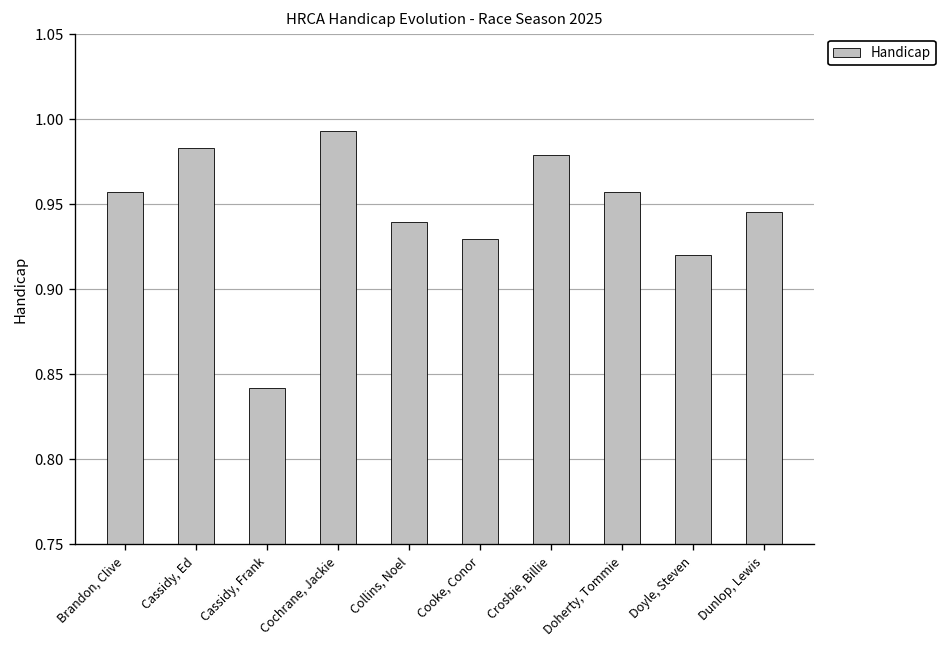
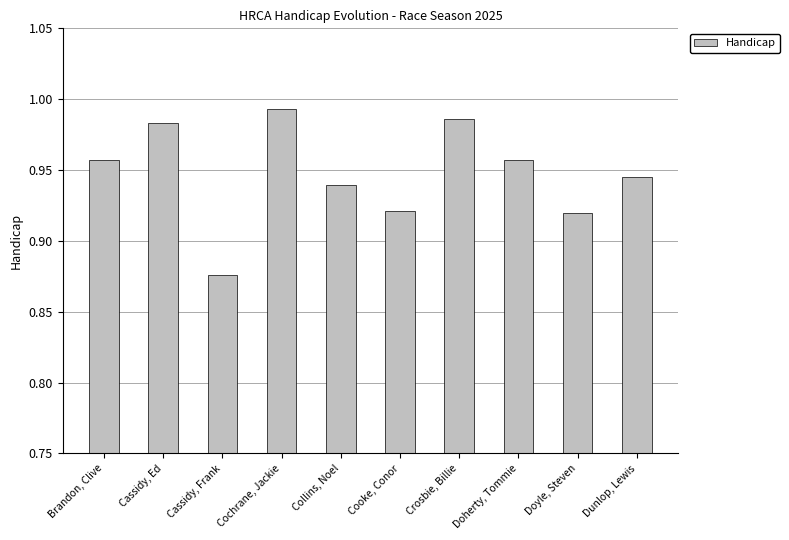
Cassidy, Frank: 0.842 -> 0.876
Cooke, Conor: 0.929 -> 0.921
Crosbie, Billie: 0.979 -> 0.986
